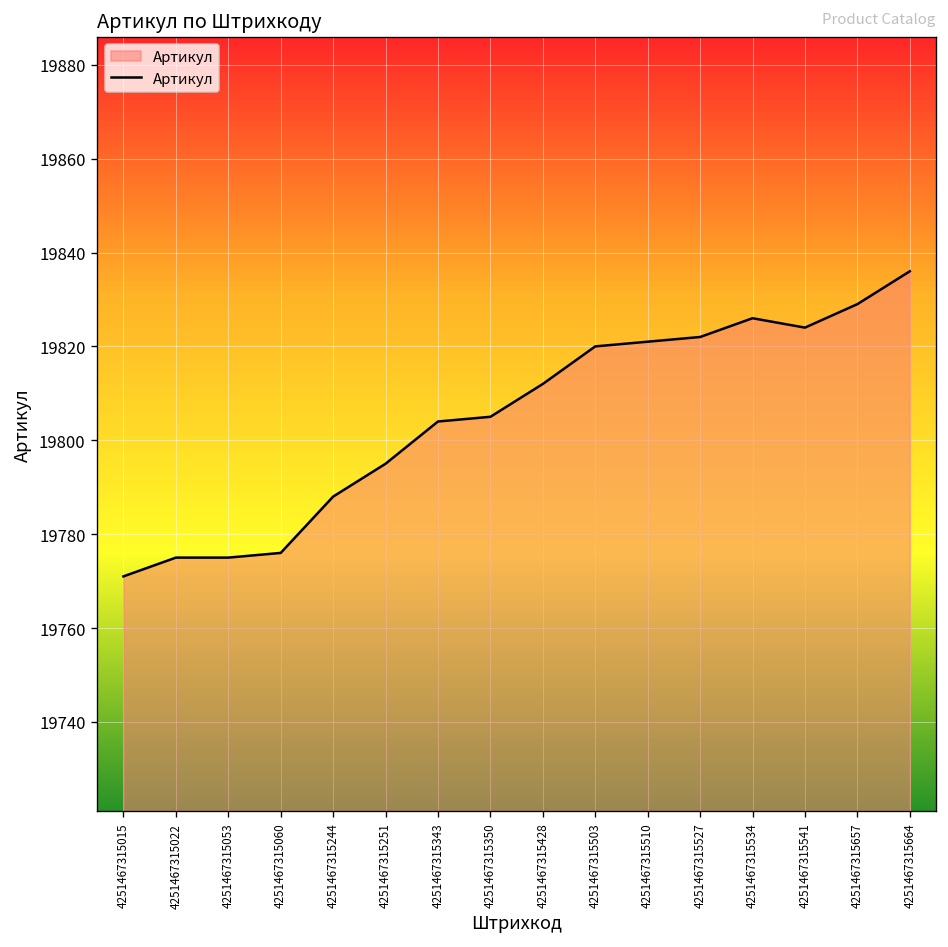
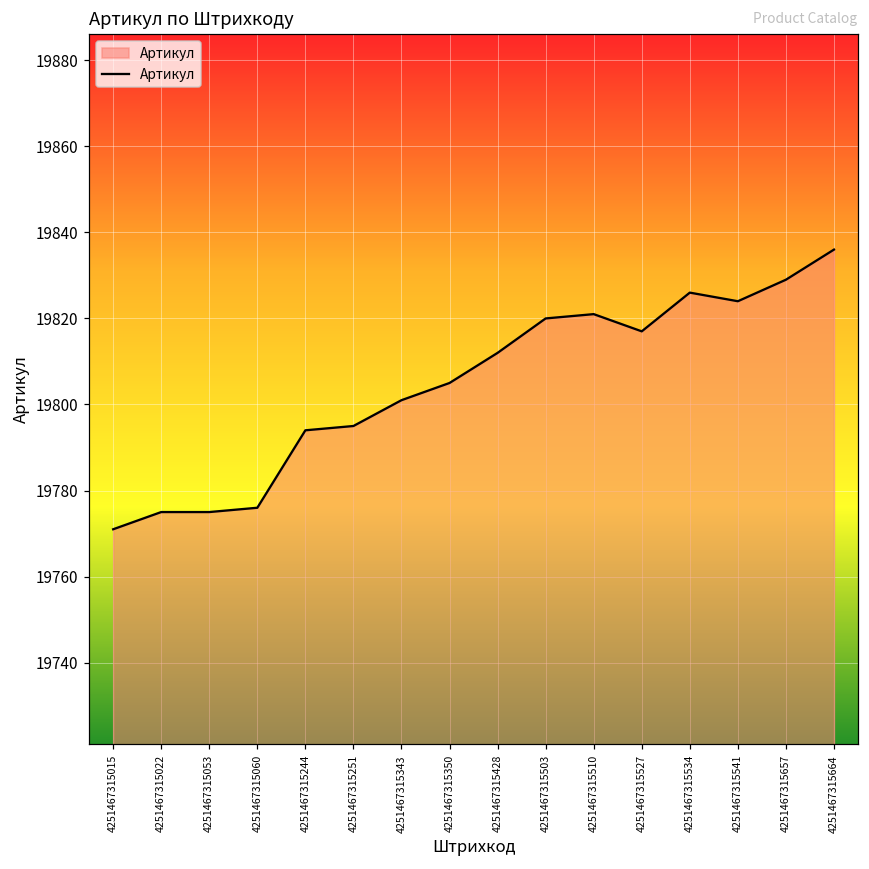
4251467315244: 19788 -> 19794
4251467315343: 19804 -> 19801
4251467315527: 19822 -> 19817
